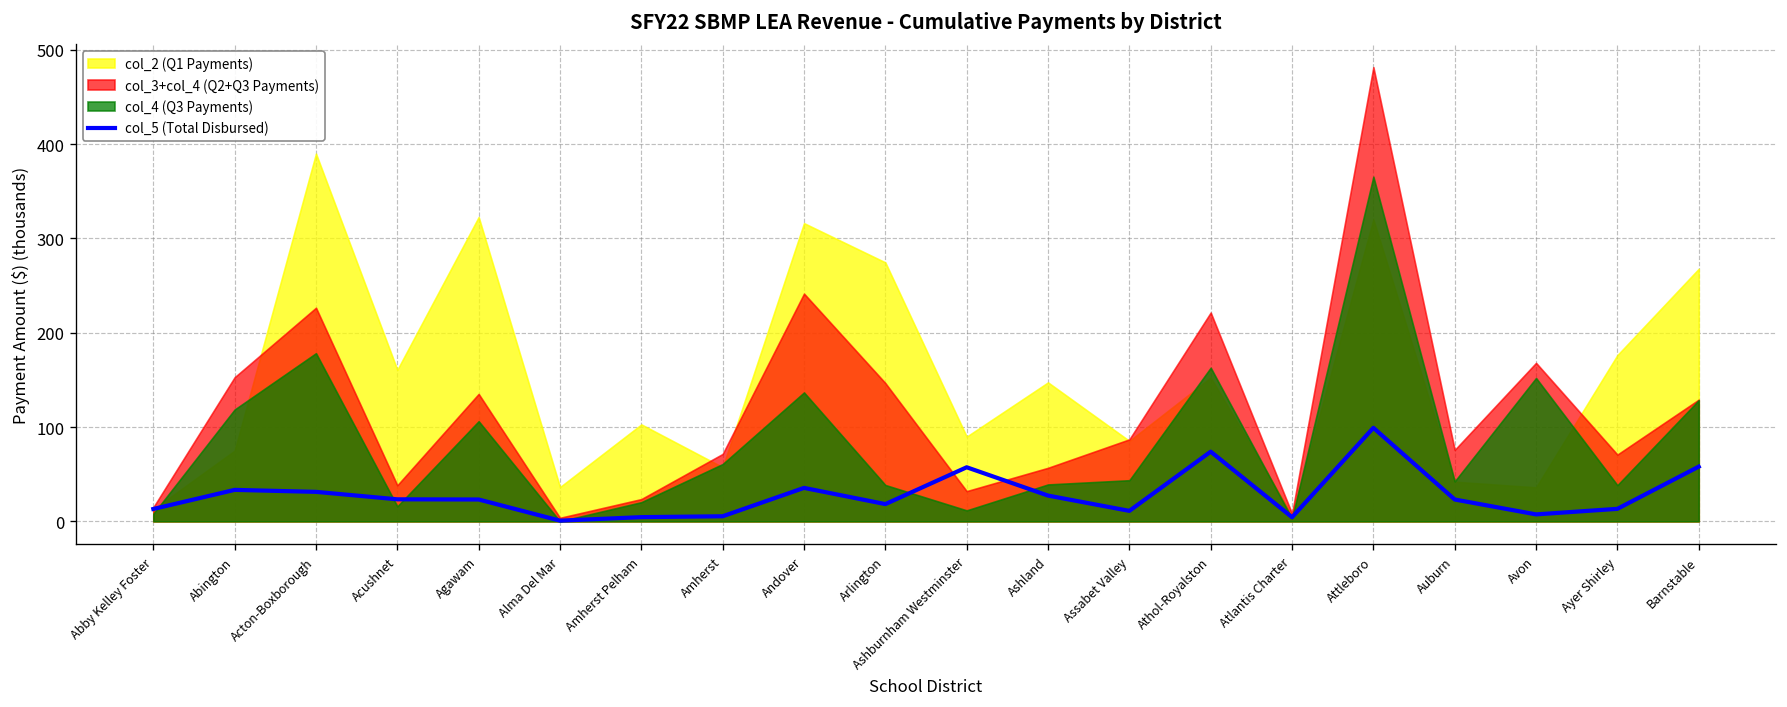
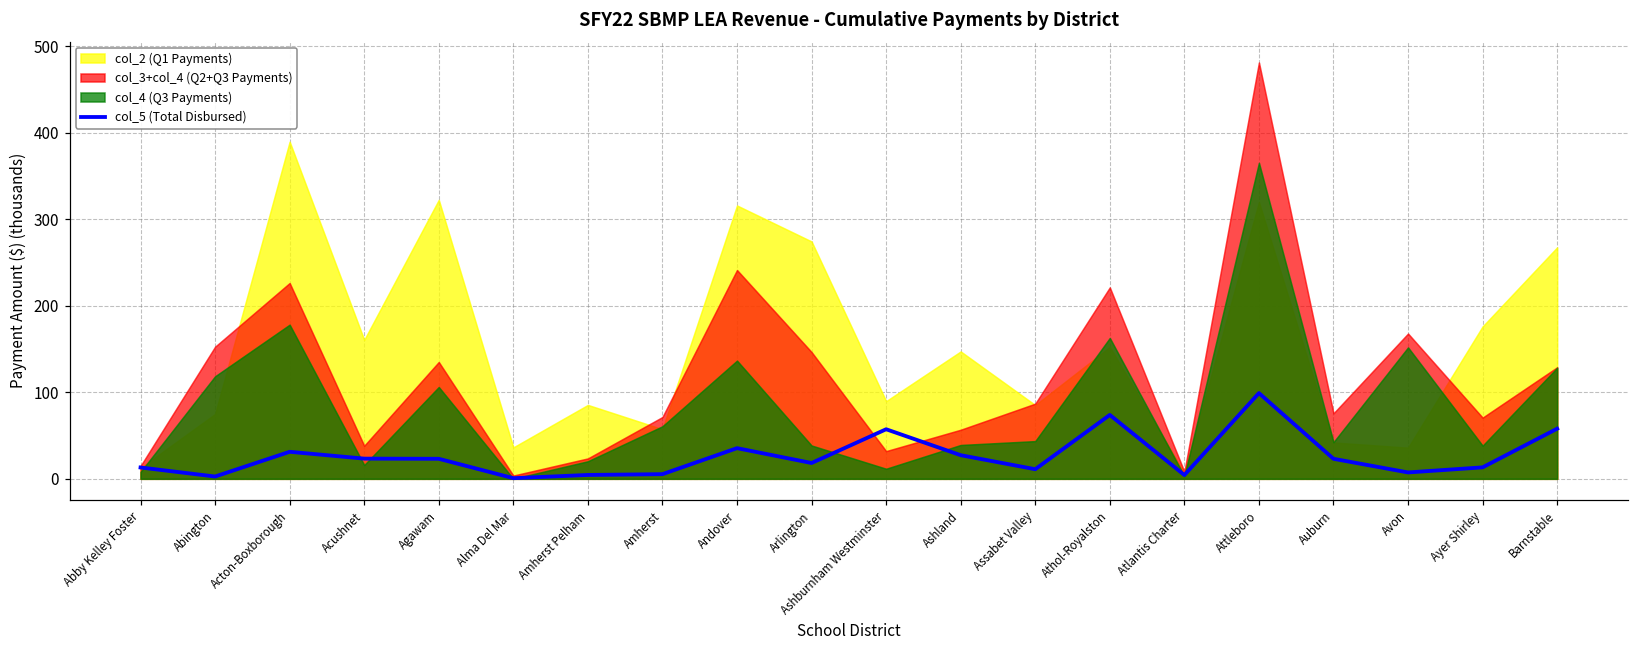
col_5 (Total Disbursed), Abington: 30 -> 0
col_2 (Q1 Payments), Amherst Pelham: 100 -> 90
